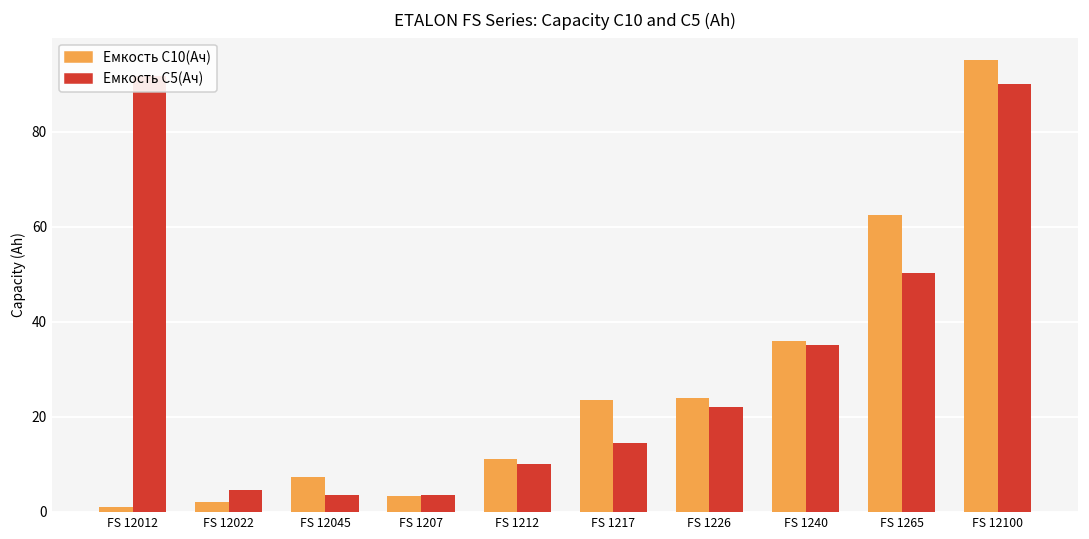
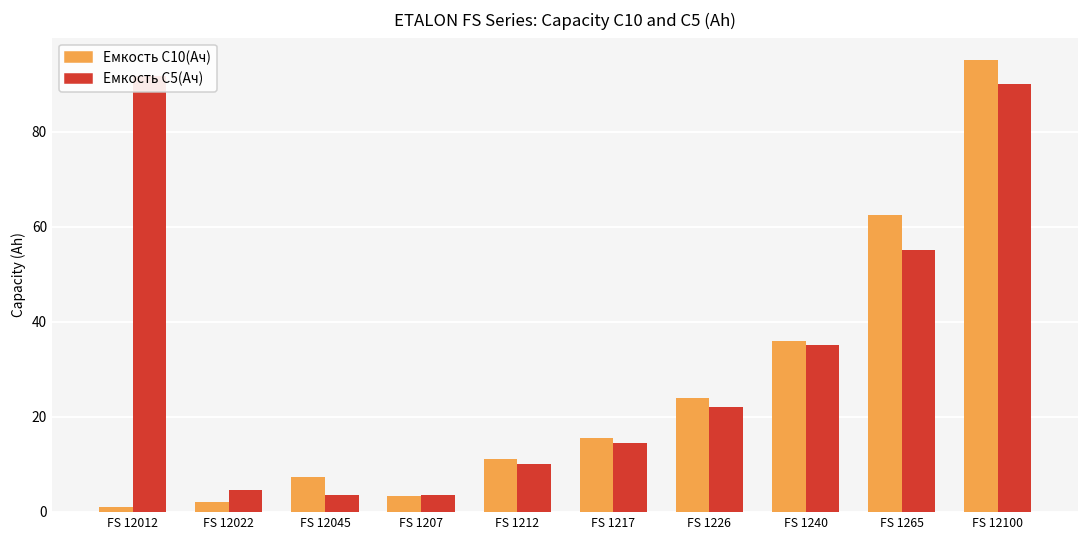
Емкость С10(Ач), FS 1217: 24 -> 16
Емкость С5(Ач), FS 1265: 50 -> 55
